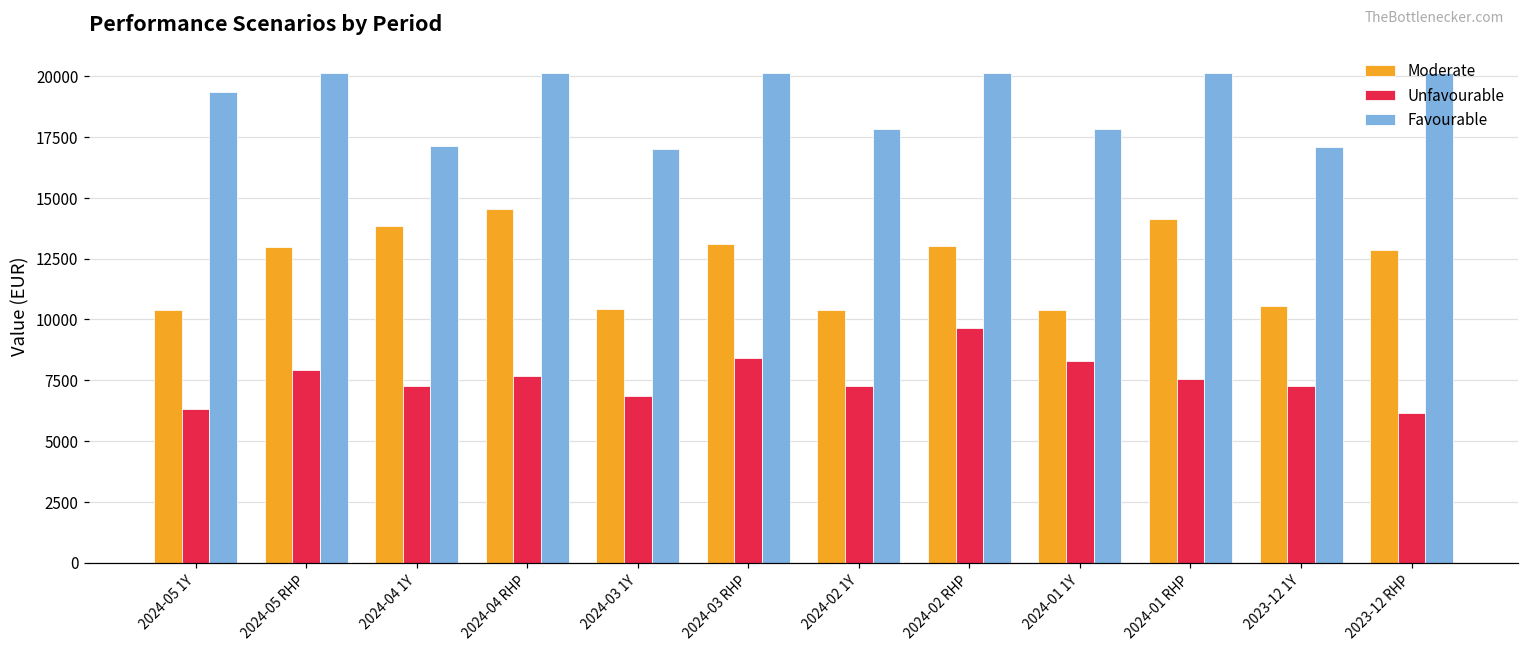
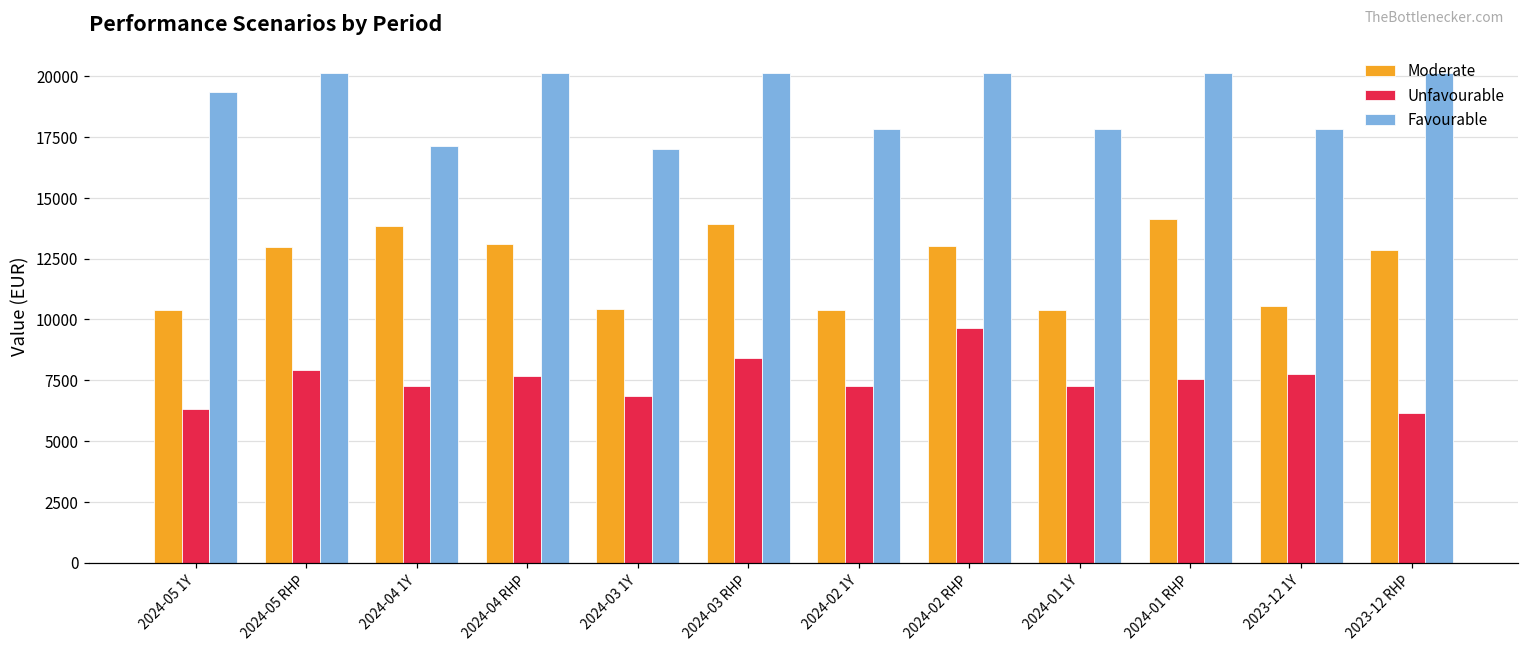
Moderate, 2024-04 RHP: 14500 -> 13100
Moderate, 2024-03 RHP: 13100 -> 13900
Unfavourable, 2024-01 1Y: 8300 -> 7300
Unfavourable, 2023-12 1Y: 7300 -> 7800
Favourable, 2023-12 1Y: 17100 -> 17900
